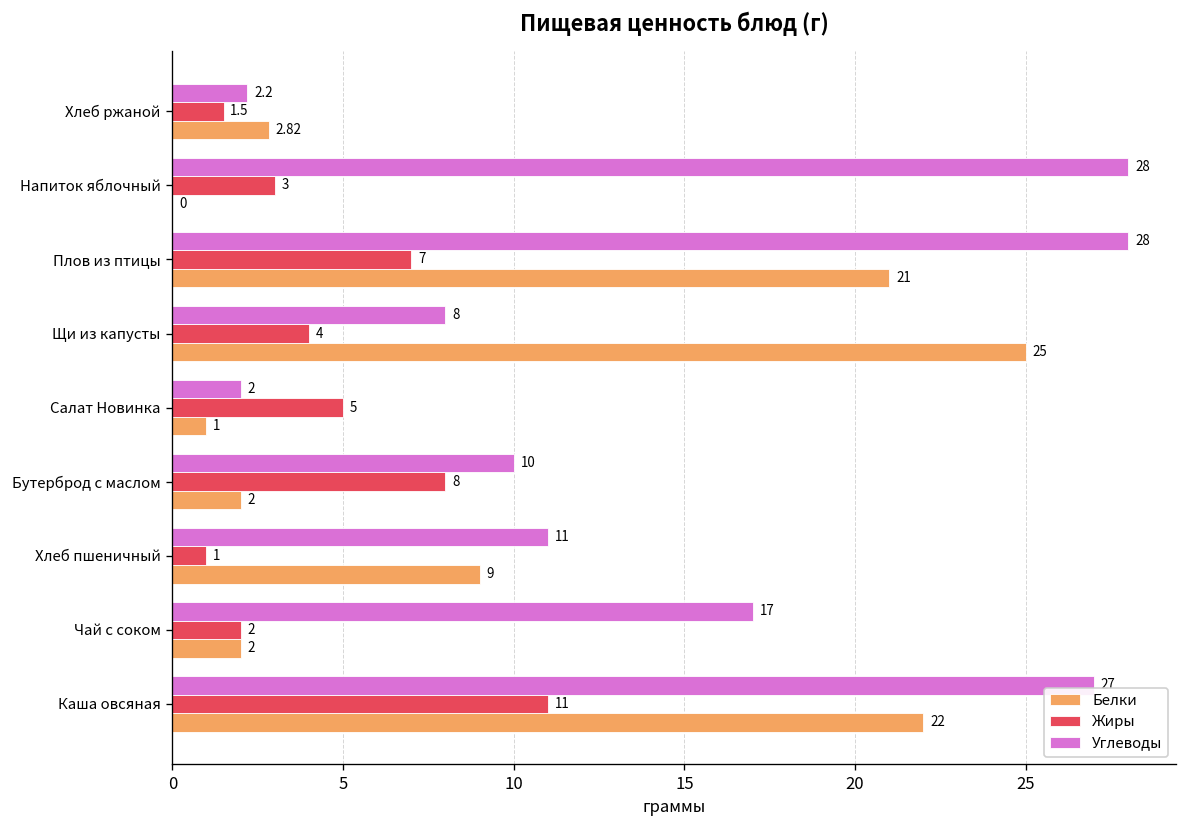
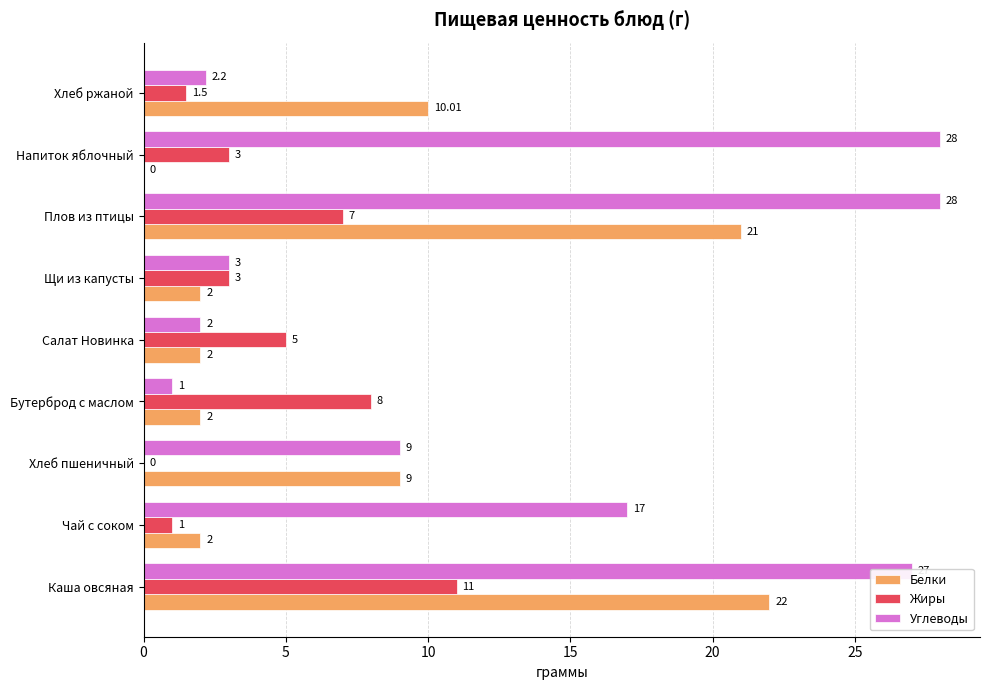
Белки, Хлеб ржаной: 2.82 -> 10.01
Углеводы, Щи из капусты: 8 -> 3
Жиры, Щи из капусты: 4 -> 3
Белки, Щи из капусты: 25 -> 2
Белки, Салат Новинка: 1 -> 2
Углеводы, Бутерброд с маслом: 10 -> 1
Углеводы, Хлеб пшеничный: 11 -> 9
Жиры, Хлеб пшеничный: 1 -> 0
Жиры, Чай с соком: 2 -> 1
